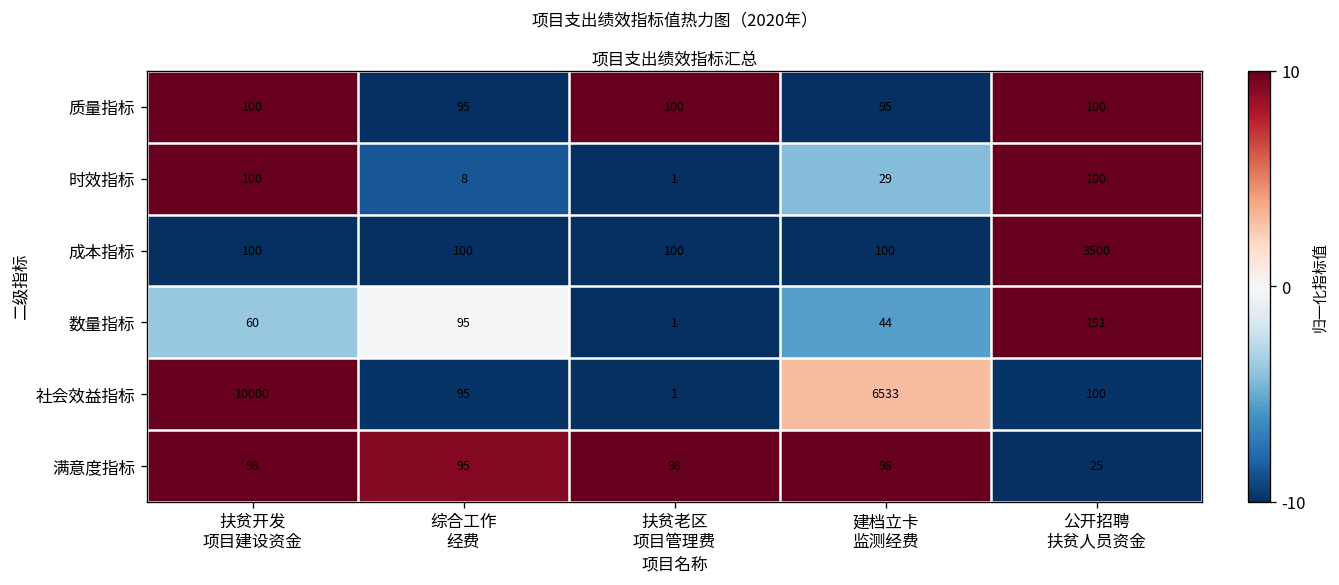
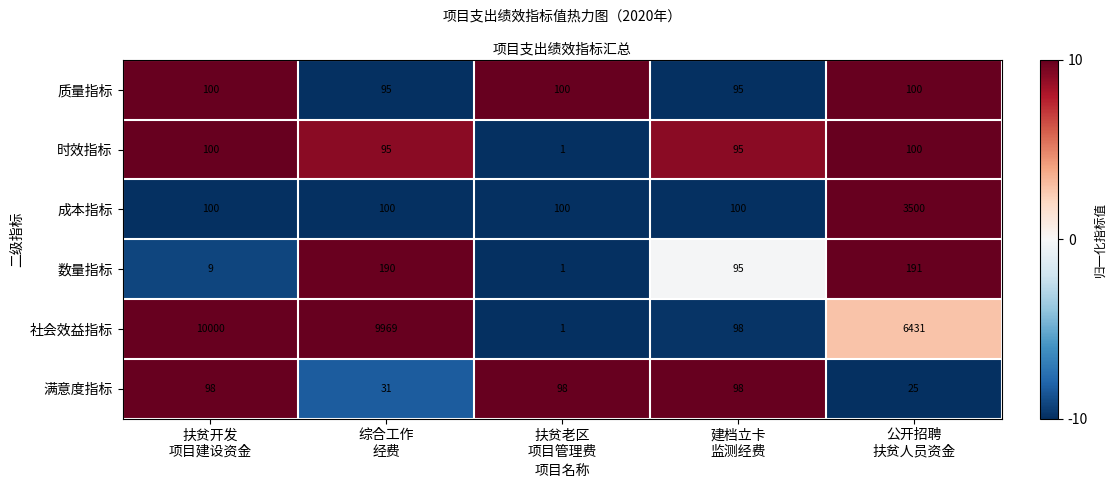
时效指标, 综合工作 经费: 8 -> 95
时效指标, 建档立卡 监测经费: 29 -> 95
数量指标, 扶贫开发 项目建设资金: 60 -> 9
数量指标, 综合工作 经费: 95 -> 190
数量指标, 建档立卡 监测经费: 44 -> 95
社会效益指标, 综合工作 经费: 95 -> 9969
社会效益指标, 建档立卡 监测经费: 6533 -> 98
社会效益指标, 公开招聘 扶贫人员资金: 100 -> 6431
满意度指标, 综合工作 经费: 95 -> 31
